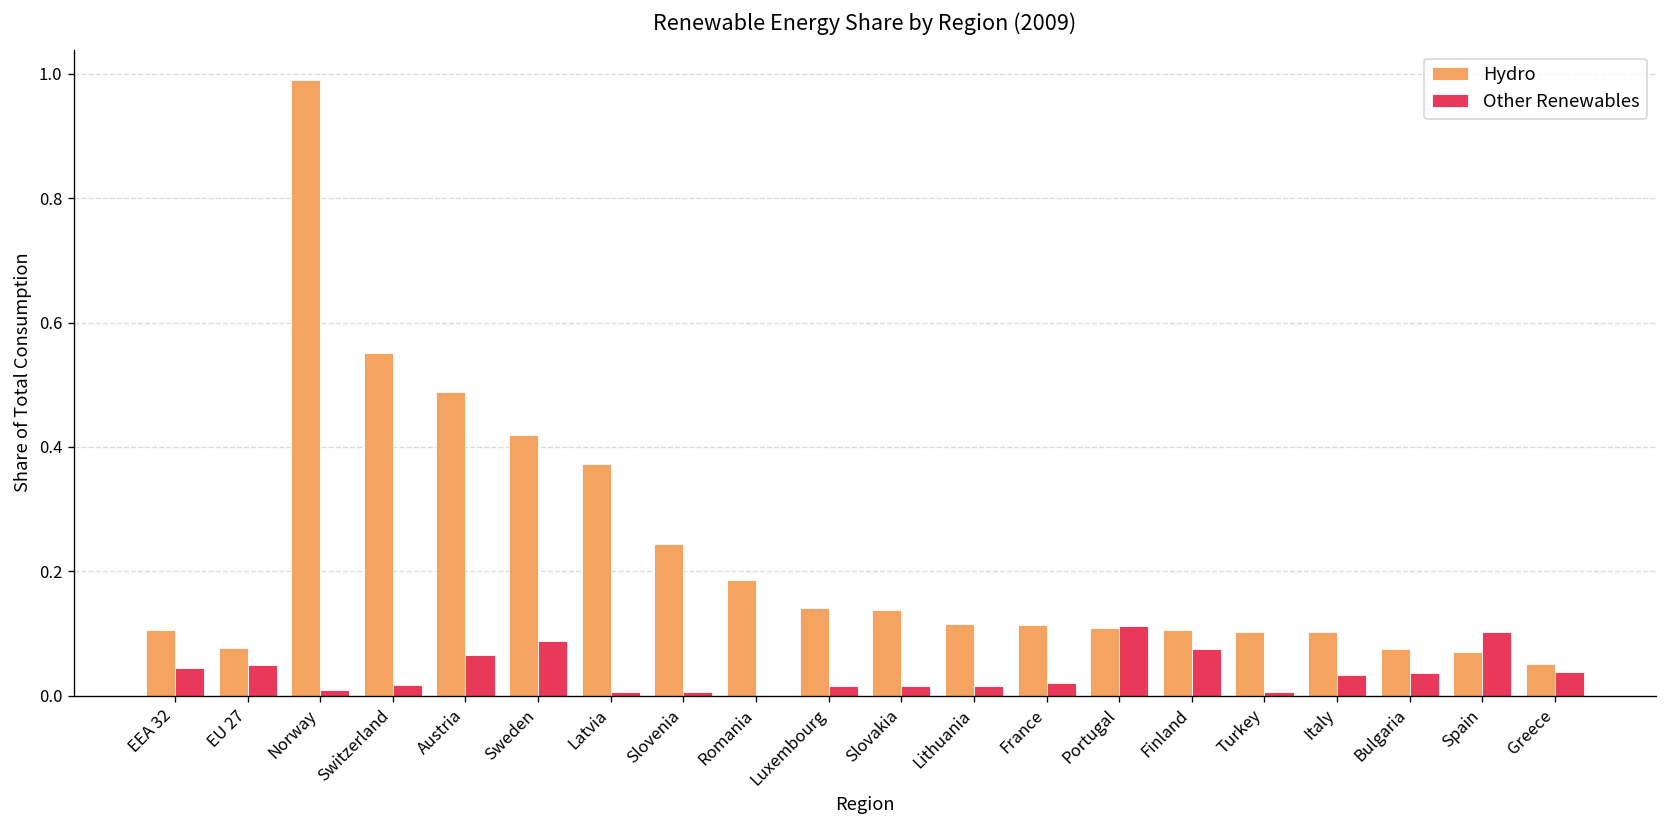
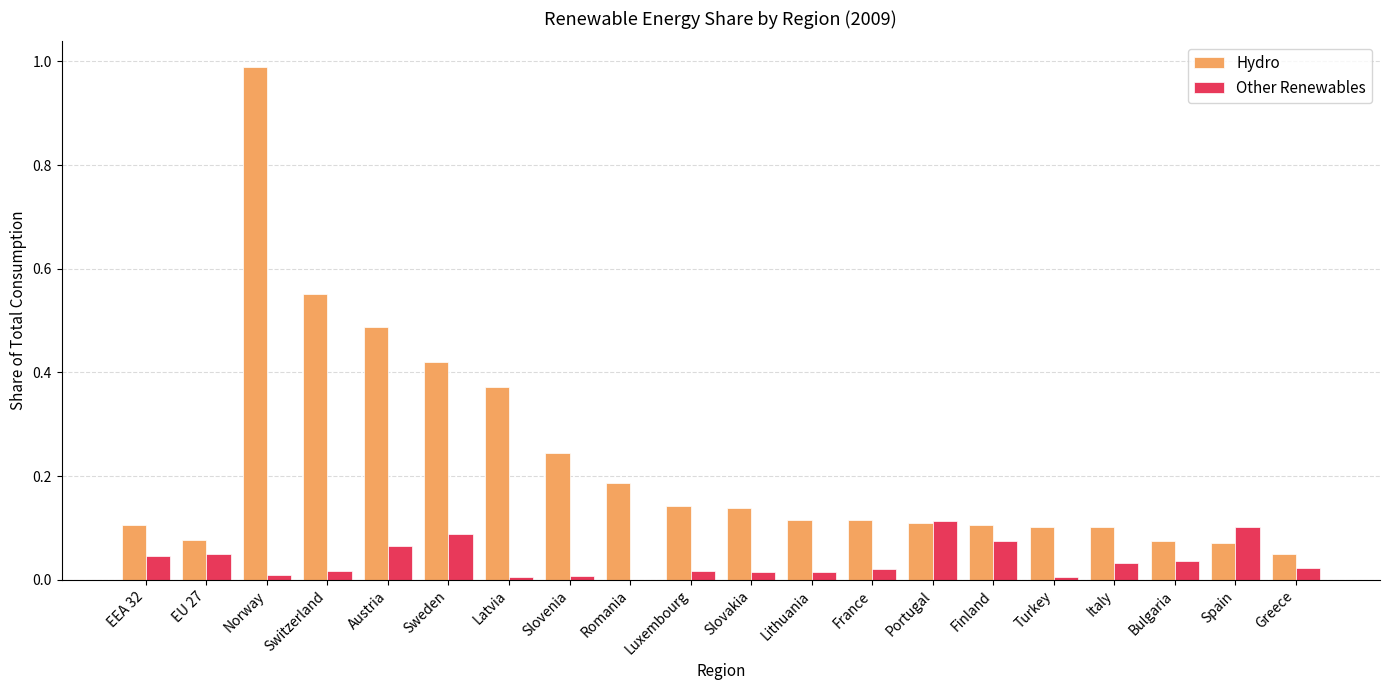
Other Renewables, Greece: 0.04 -> 0.02
